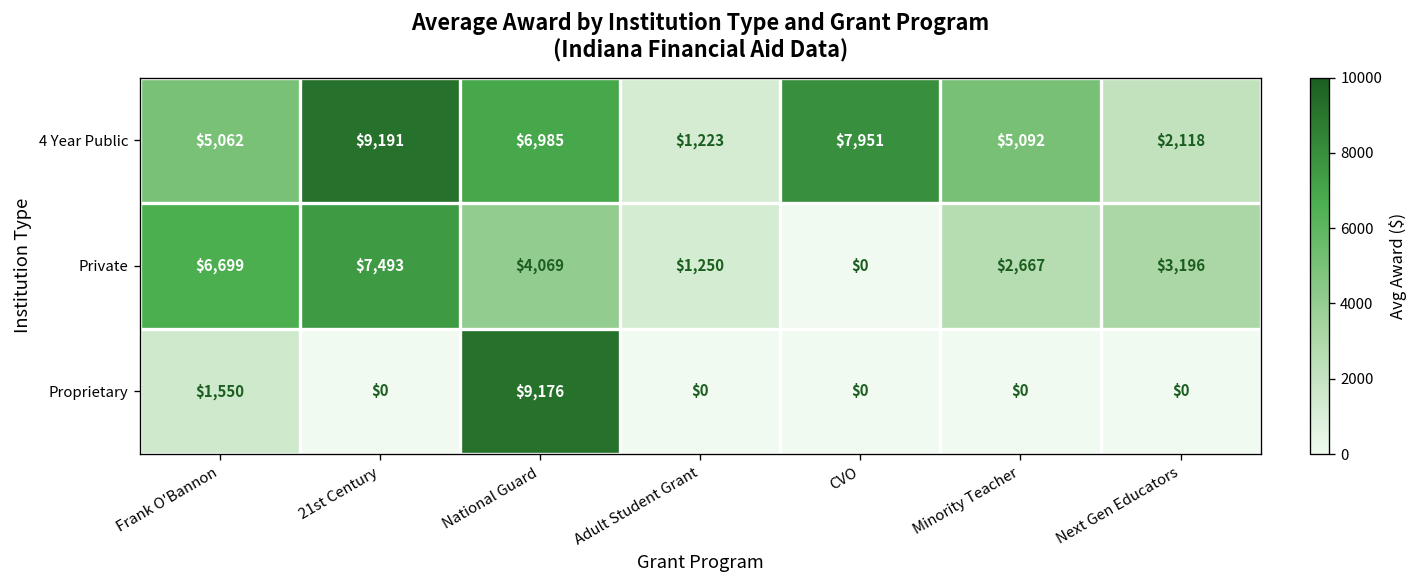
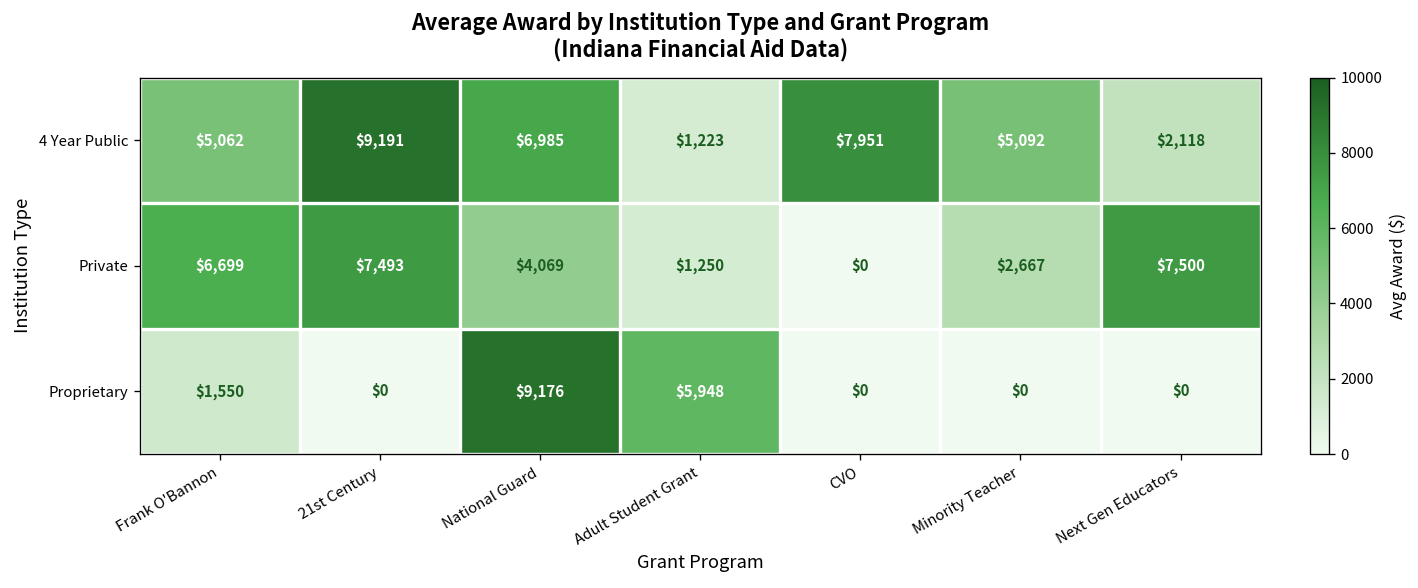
Private, Next Gen Educators: $3,196 -> $7,500
Proprietary, Adult Student Grant: $0 -> $5,948
